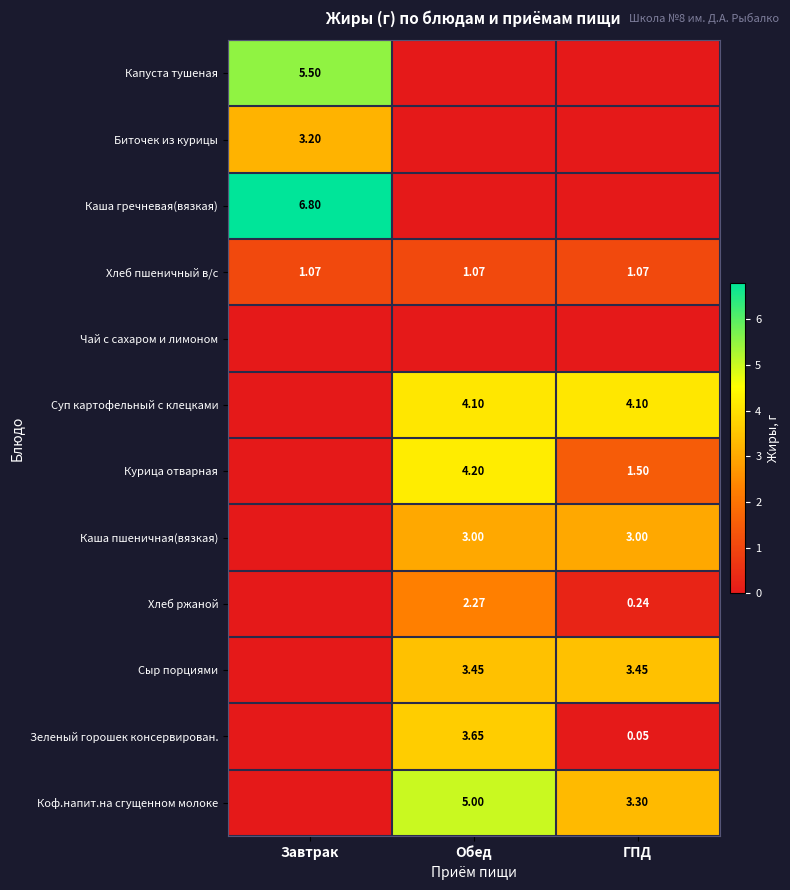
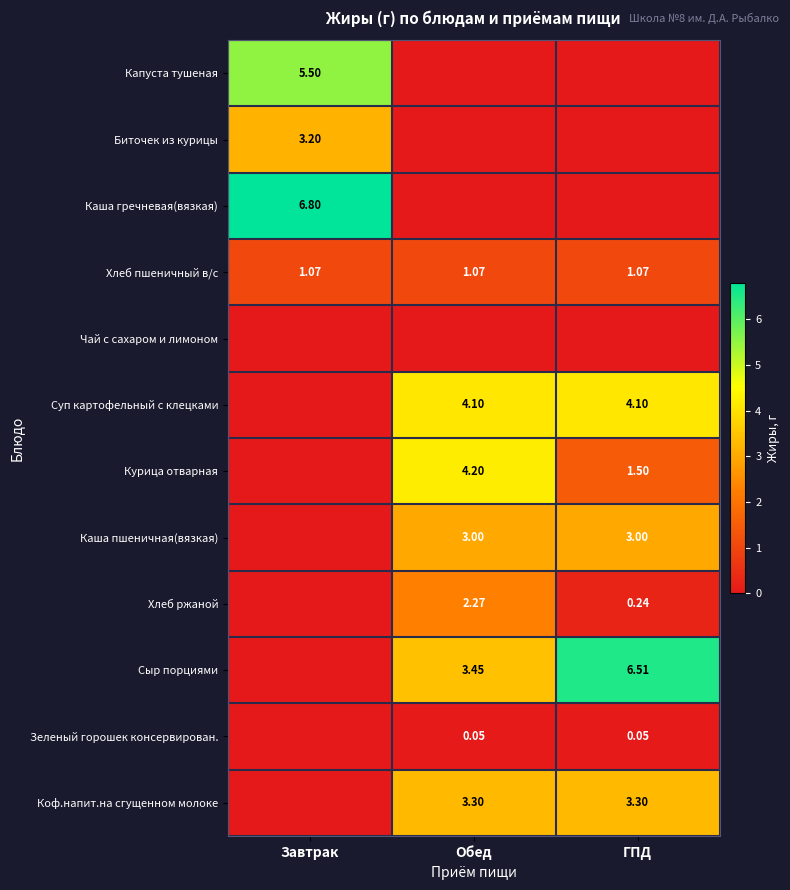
Сыр порциями, ГПД: 3.45 -> 6.51
Зеленый горошек консервирован., Обед: 3.65 -> 0.05
Коф.напит.на сгущенном молоке, Обед: 5.00 -> 3.30
